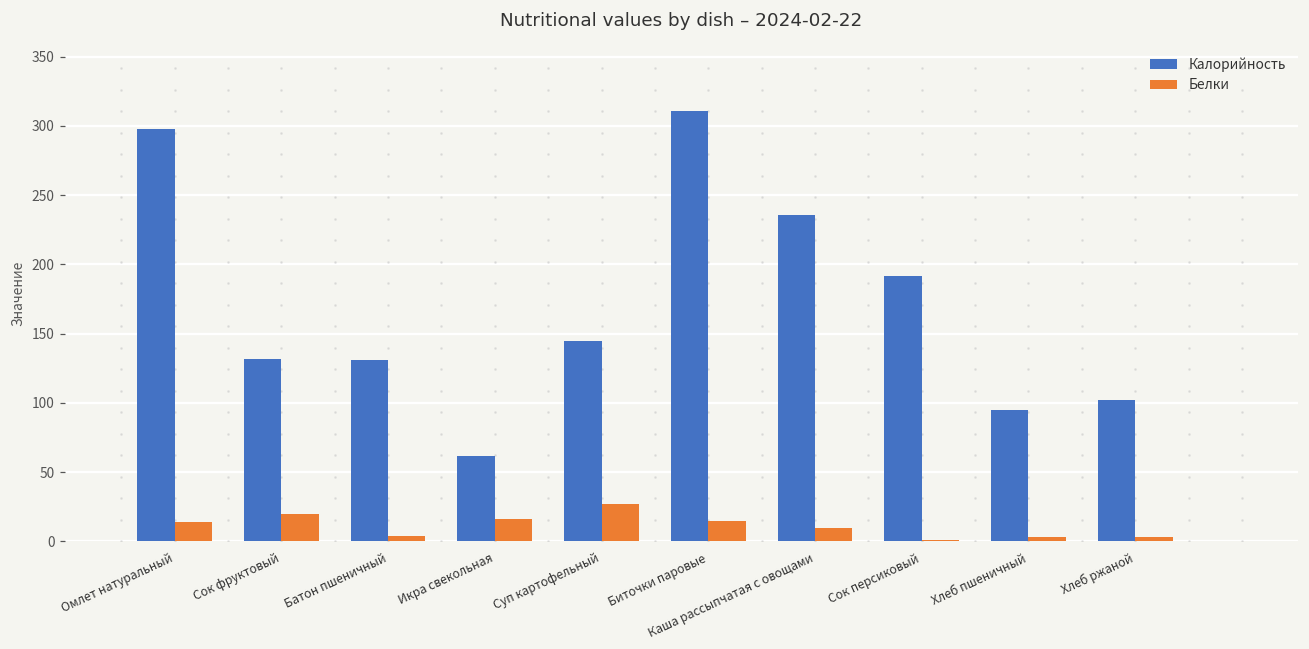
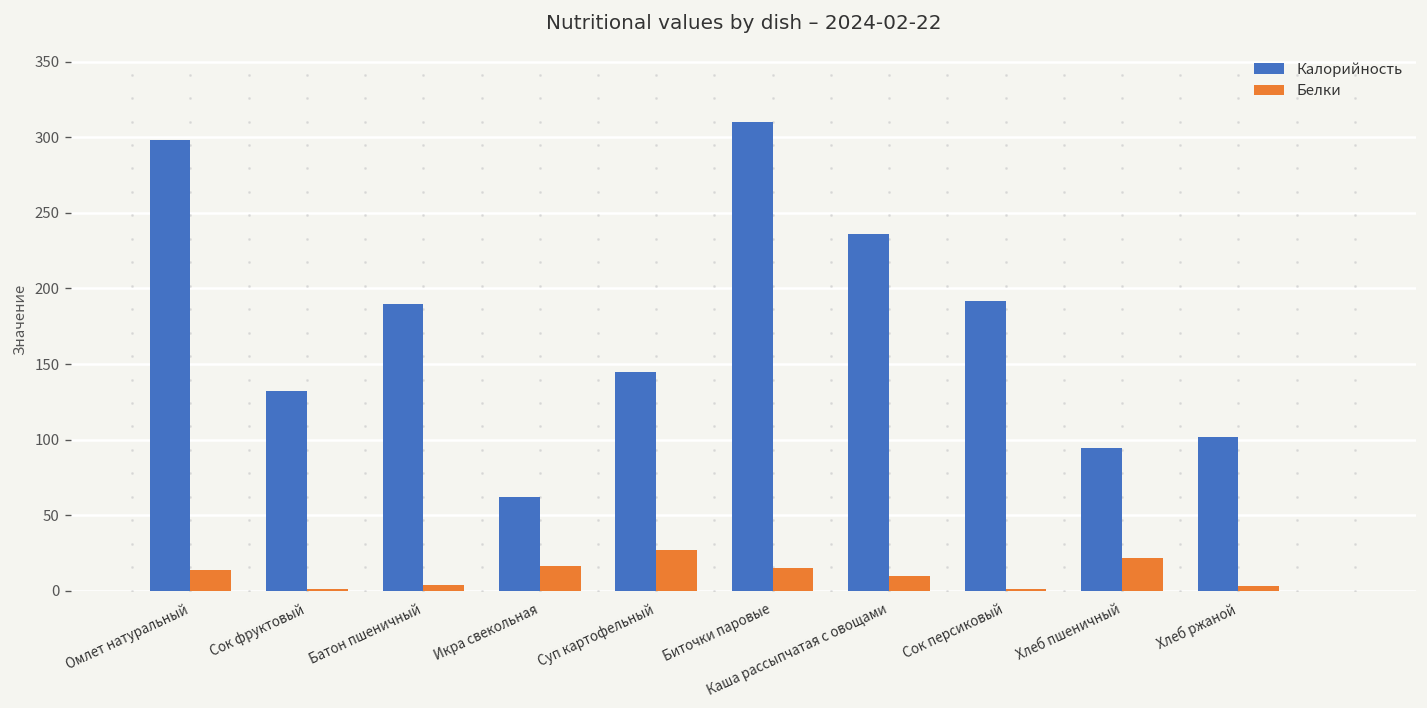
Белки, Сок фруктовый: 20 -> 1
Калорийность, Батон пшеничный: 131 -> 190
Белки, Хлеб пшеничный: 3 -> 22
